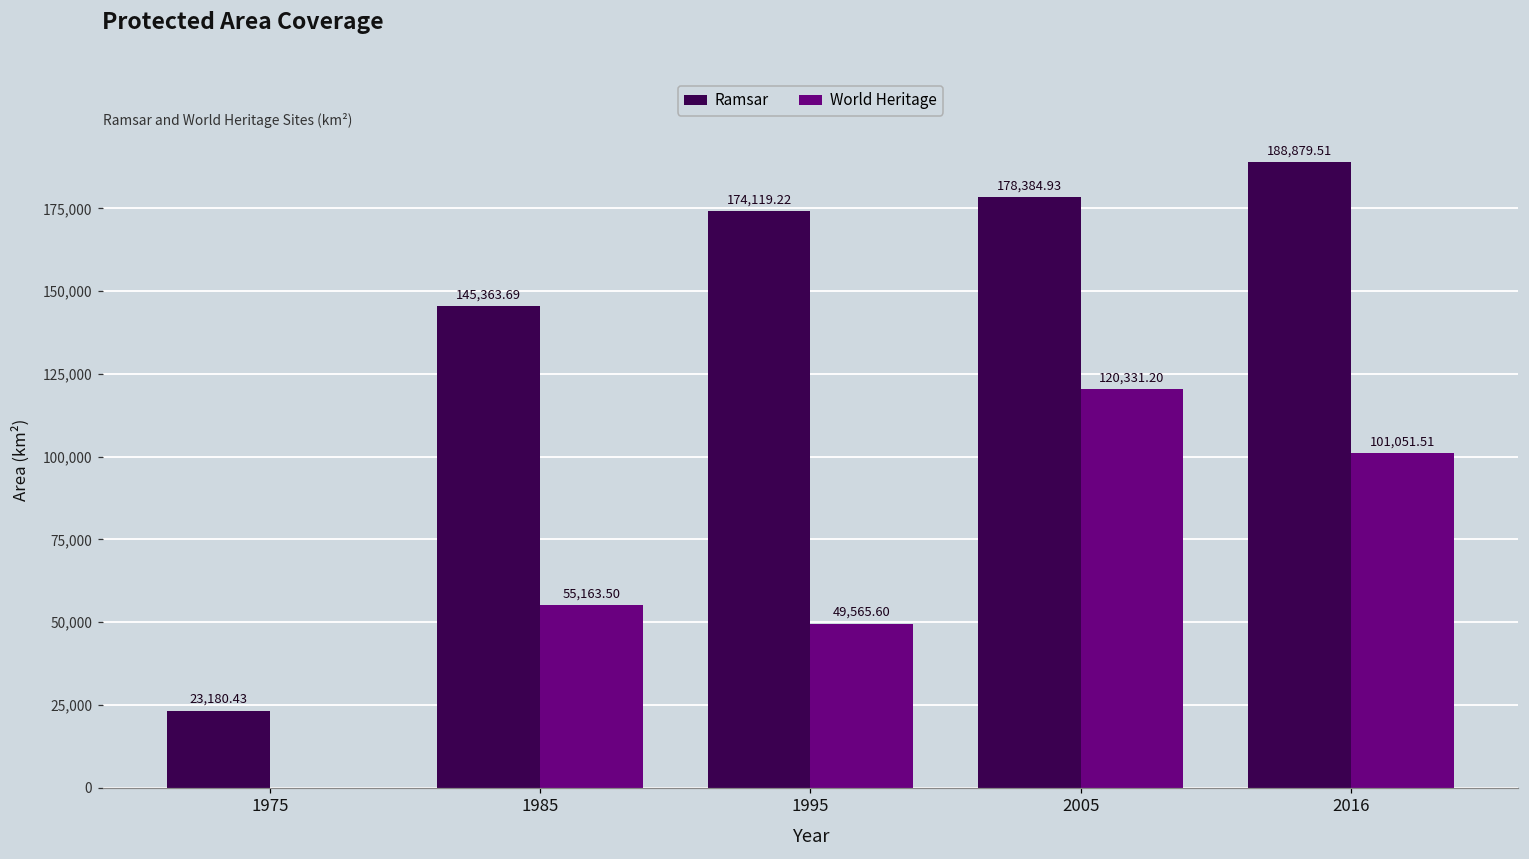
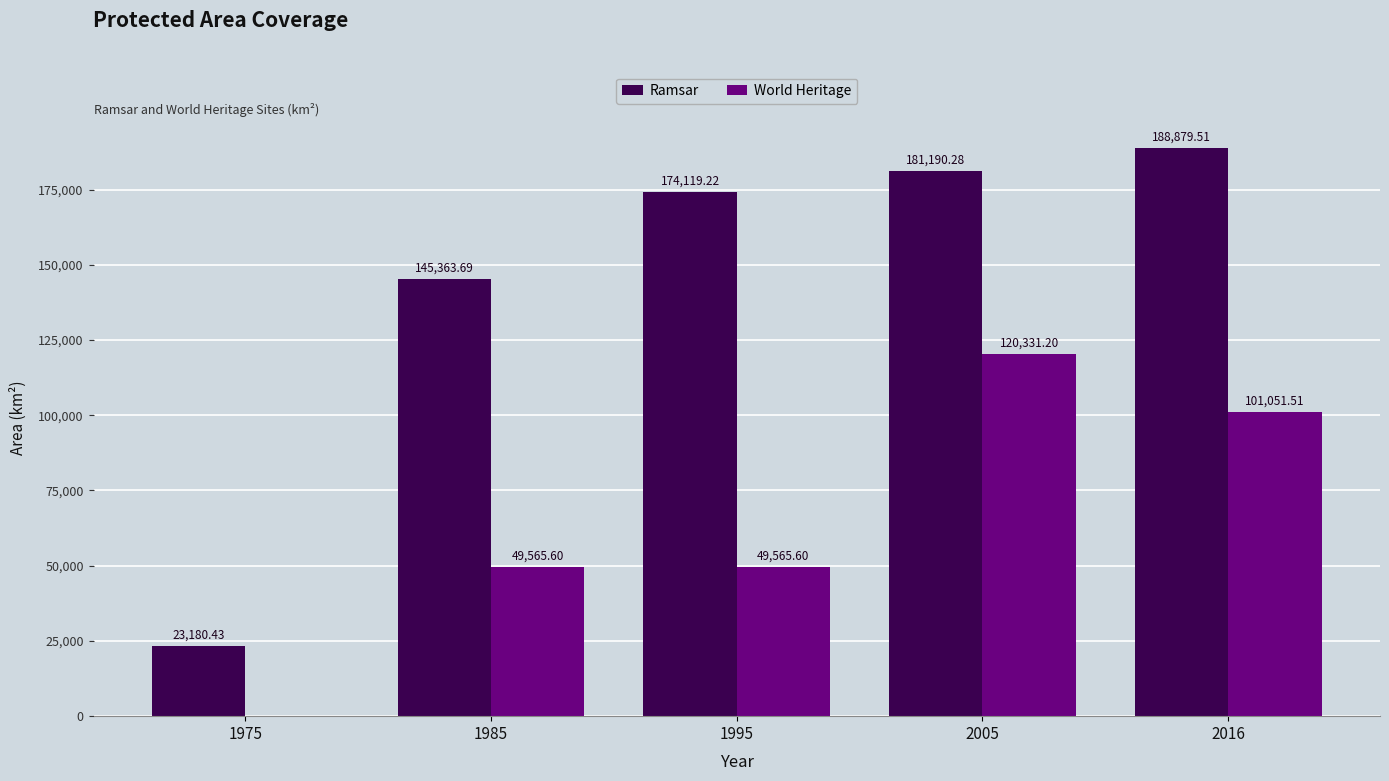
World Heritage, 1985: 55,163.50 -> 49,565.60
Ramsar, 2005: 178,384.93 -> 181,190.28
